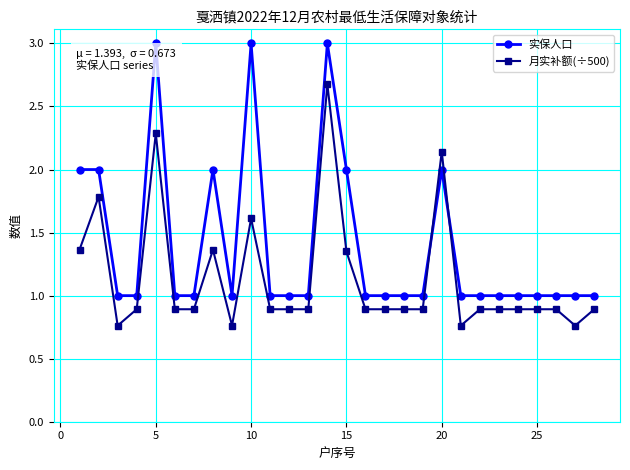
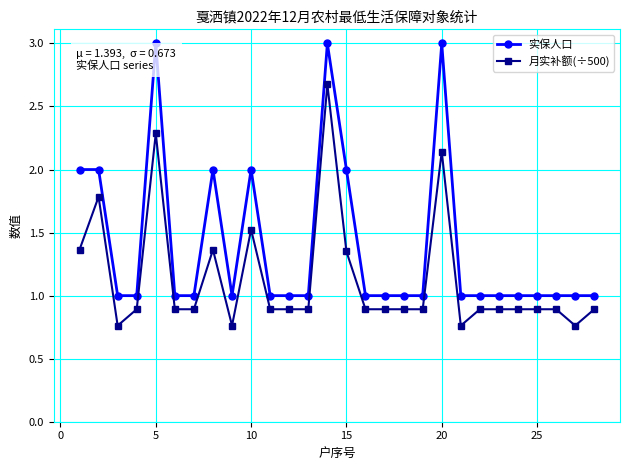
实保人口, 10: 3 -> 2
月实补额(÷500), 10: 1.61 -> 1.52
实保人口, 20: 2 -> 3
